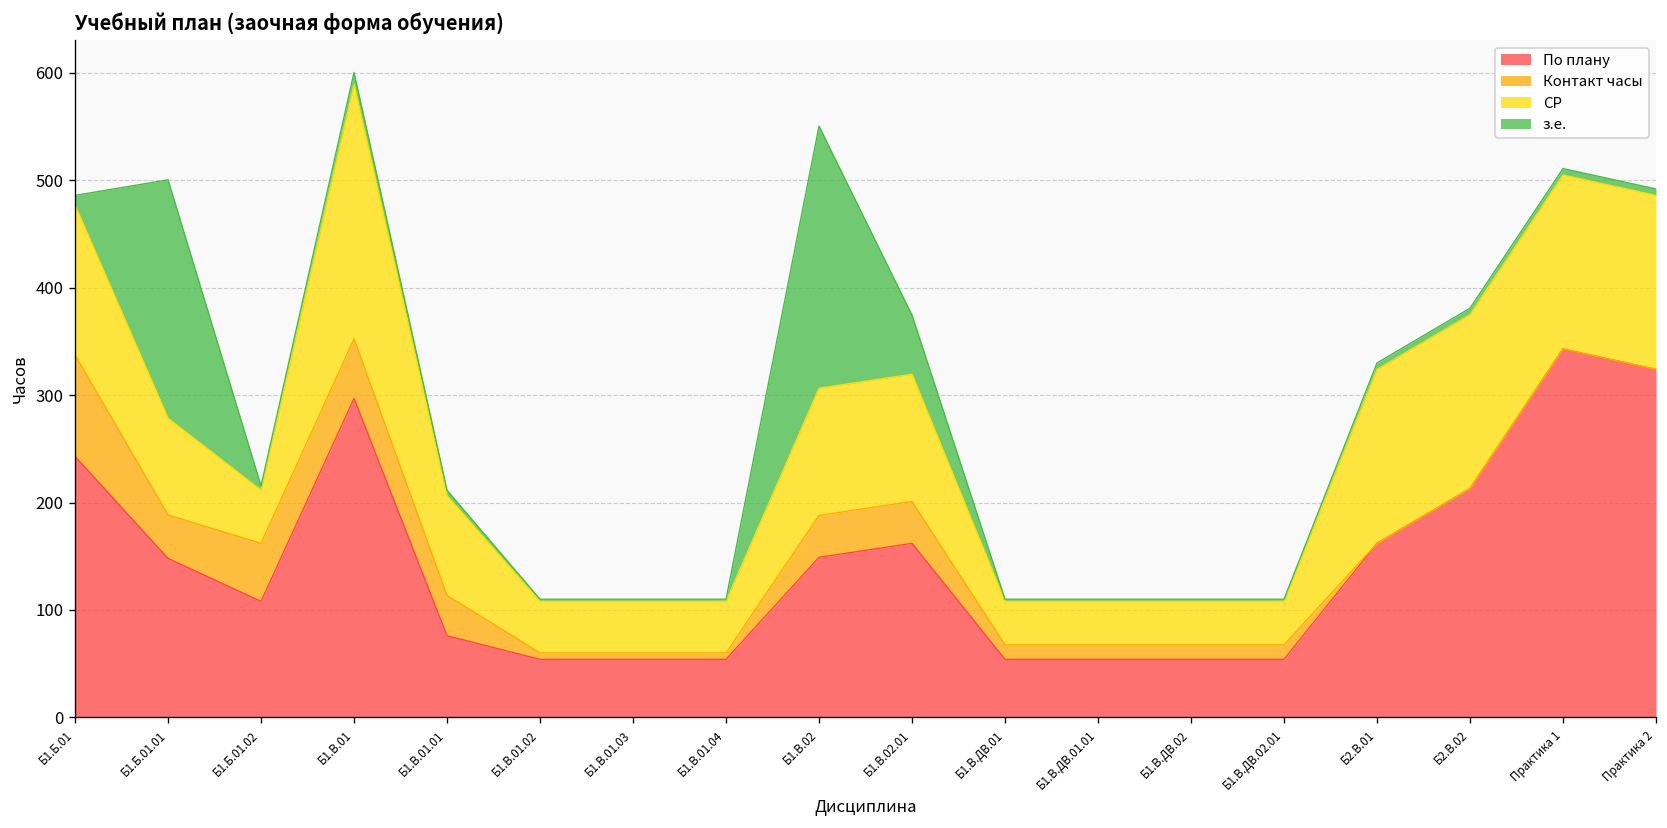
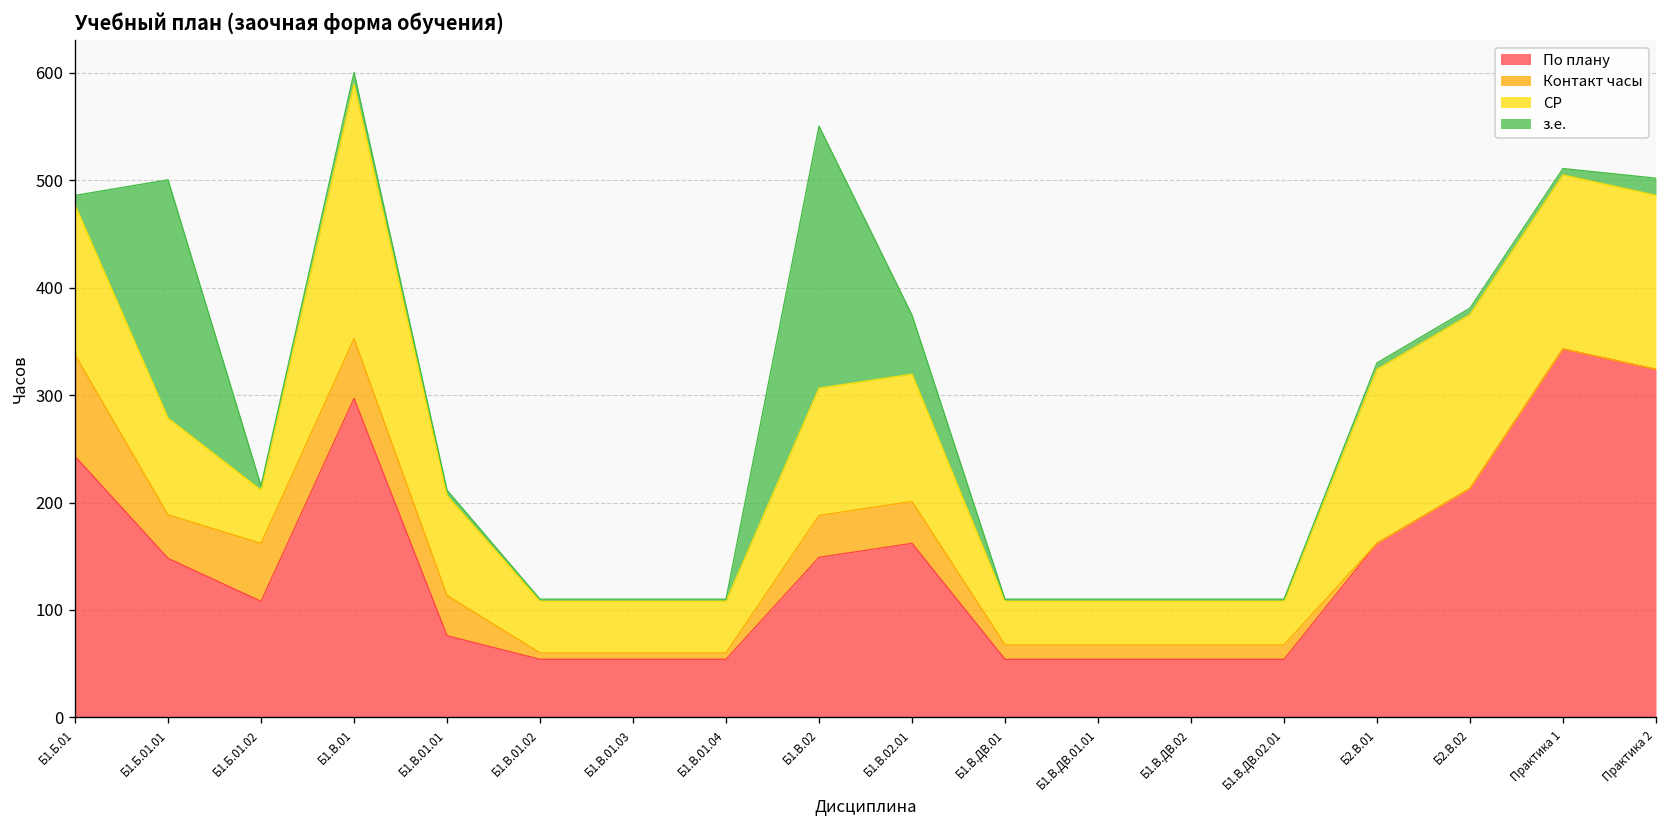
з.е., Практика 2: 10 -> 20
